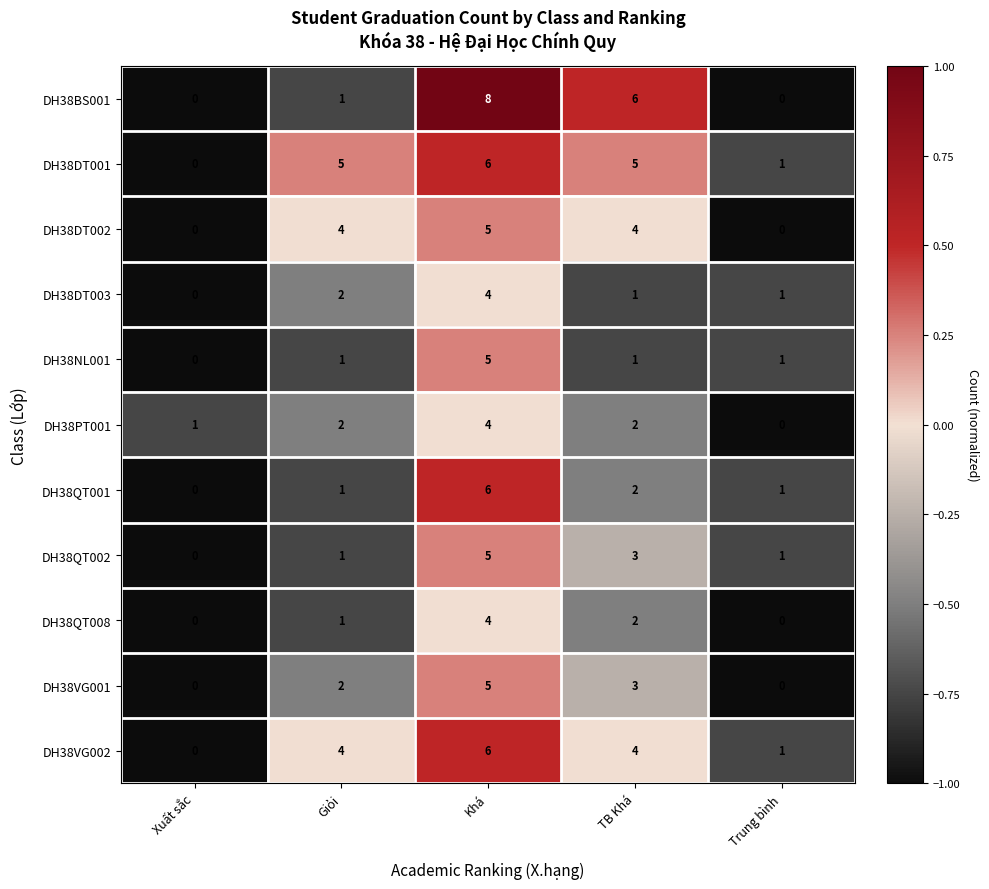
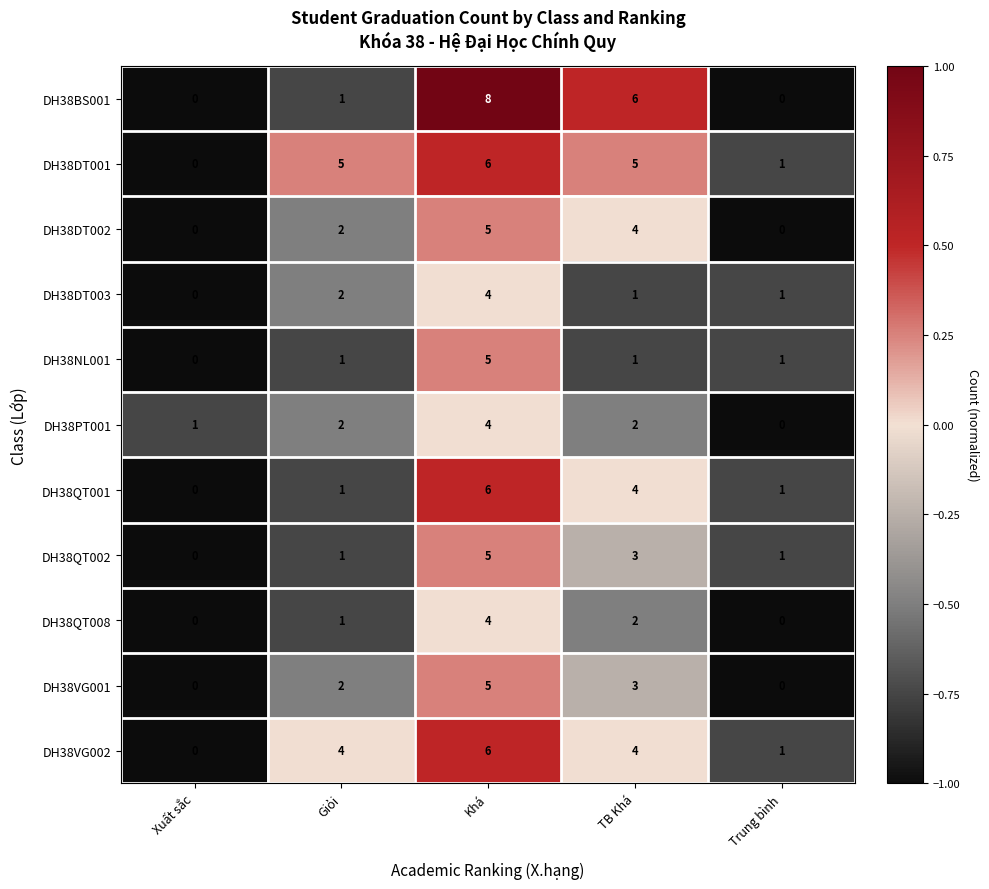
DH38DT002, Giỏi: 4 -> 2
DH38QT001, TB Khá: 2 -> 4
